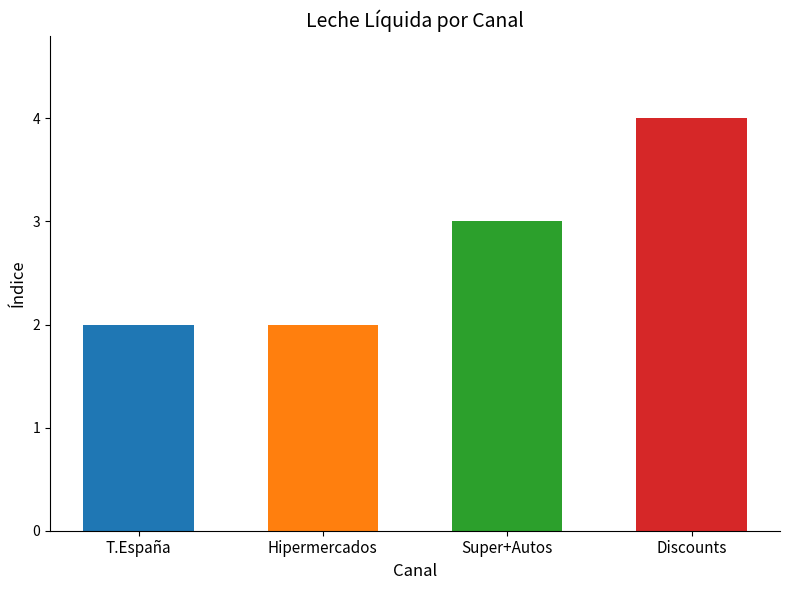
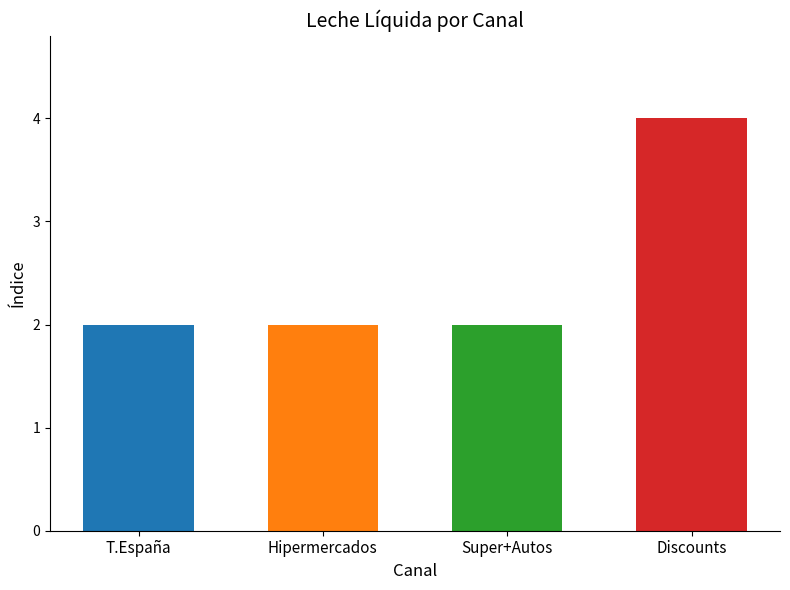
Super+Autos: 3 -> 2
